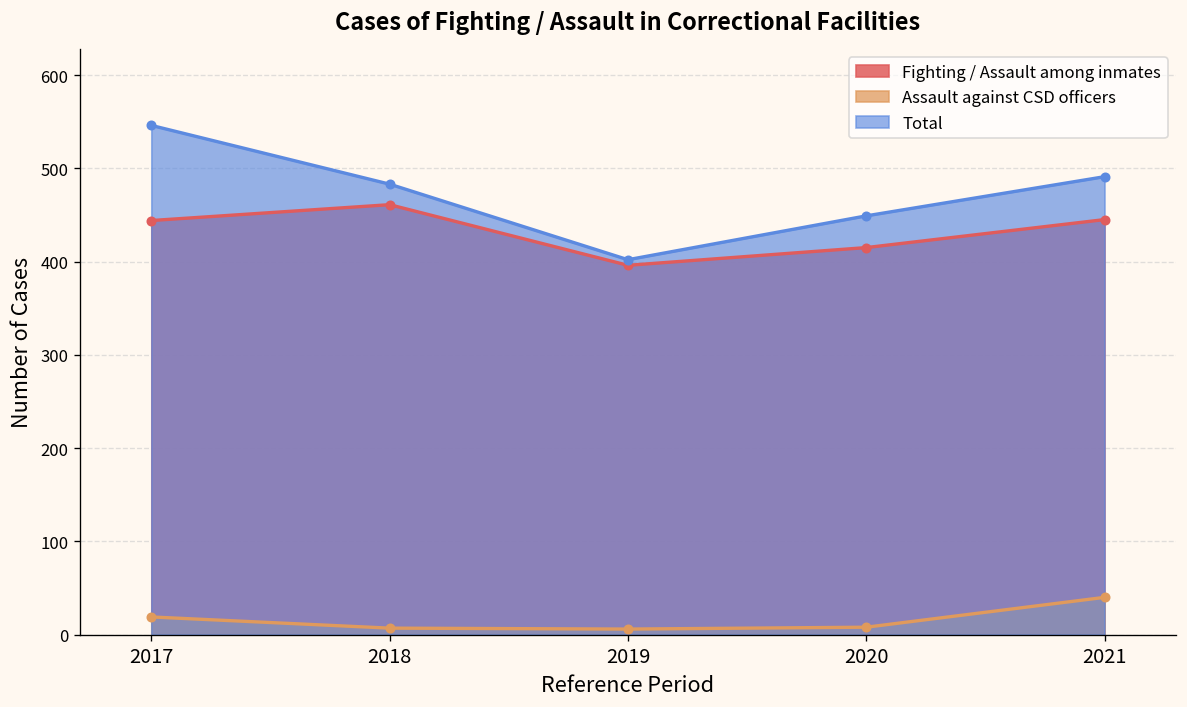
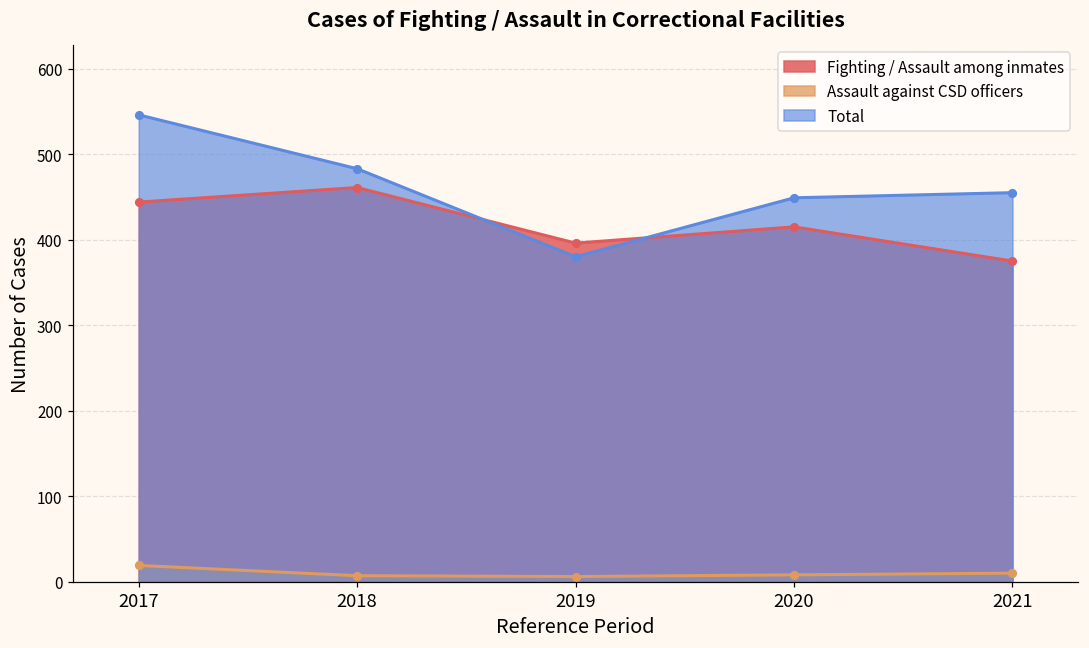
Total, 2019: 400 -> 380
Fighting / Assault among inmates, 2021: 450 -> 380
Assault against CSD officers, 2021: 40 -> 10
Total, 2021: 490 -> 460
